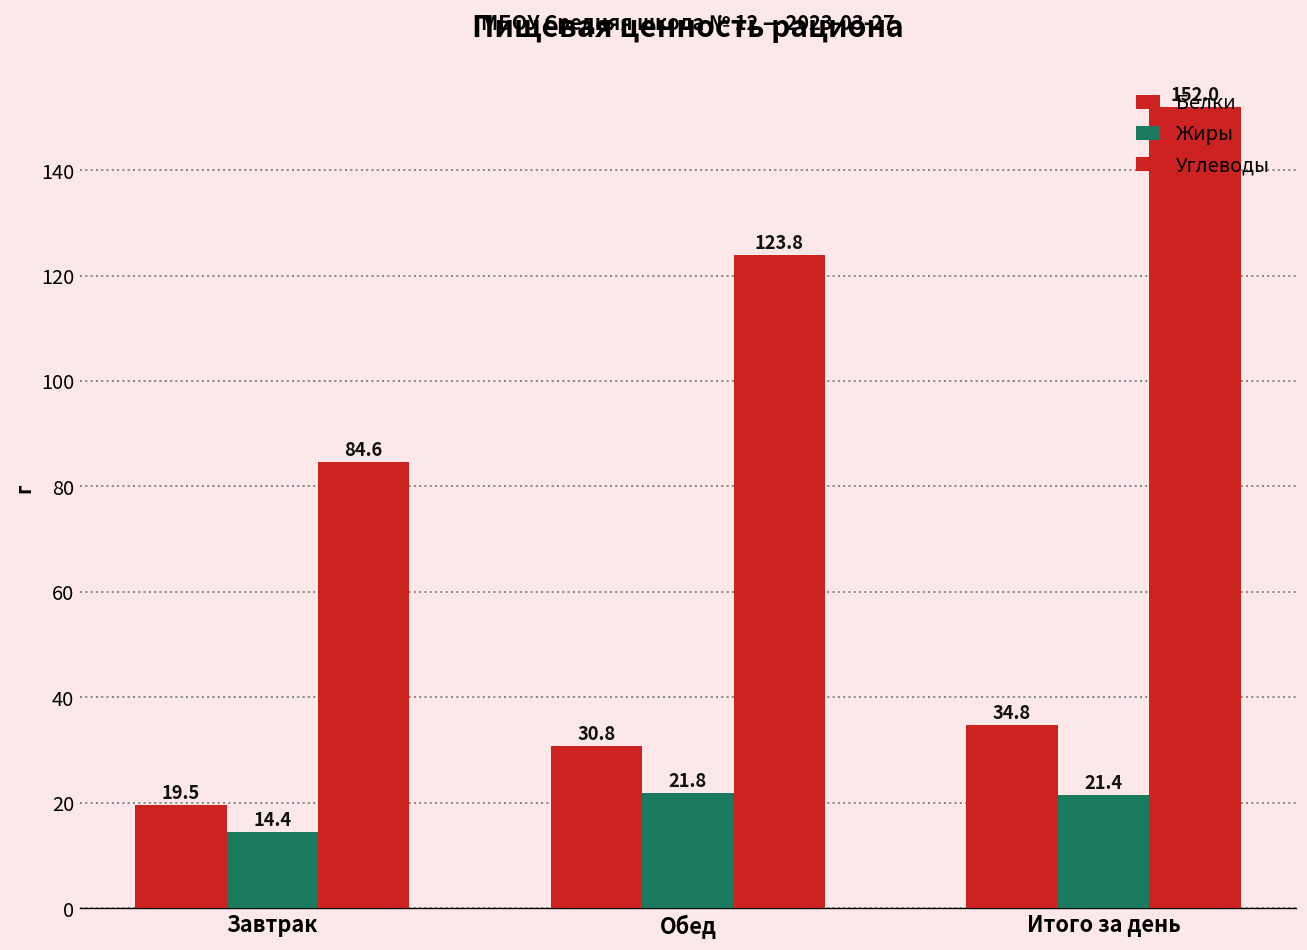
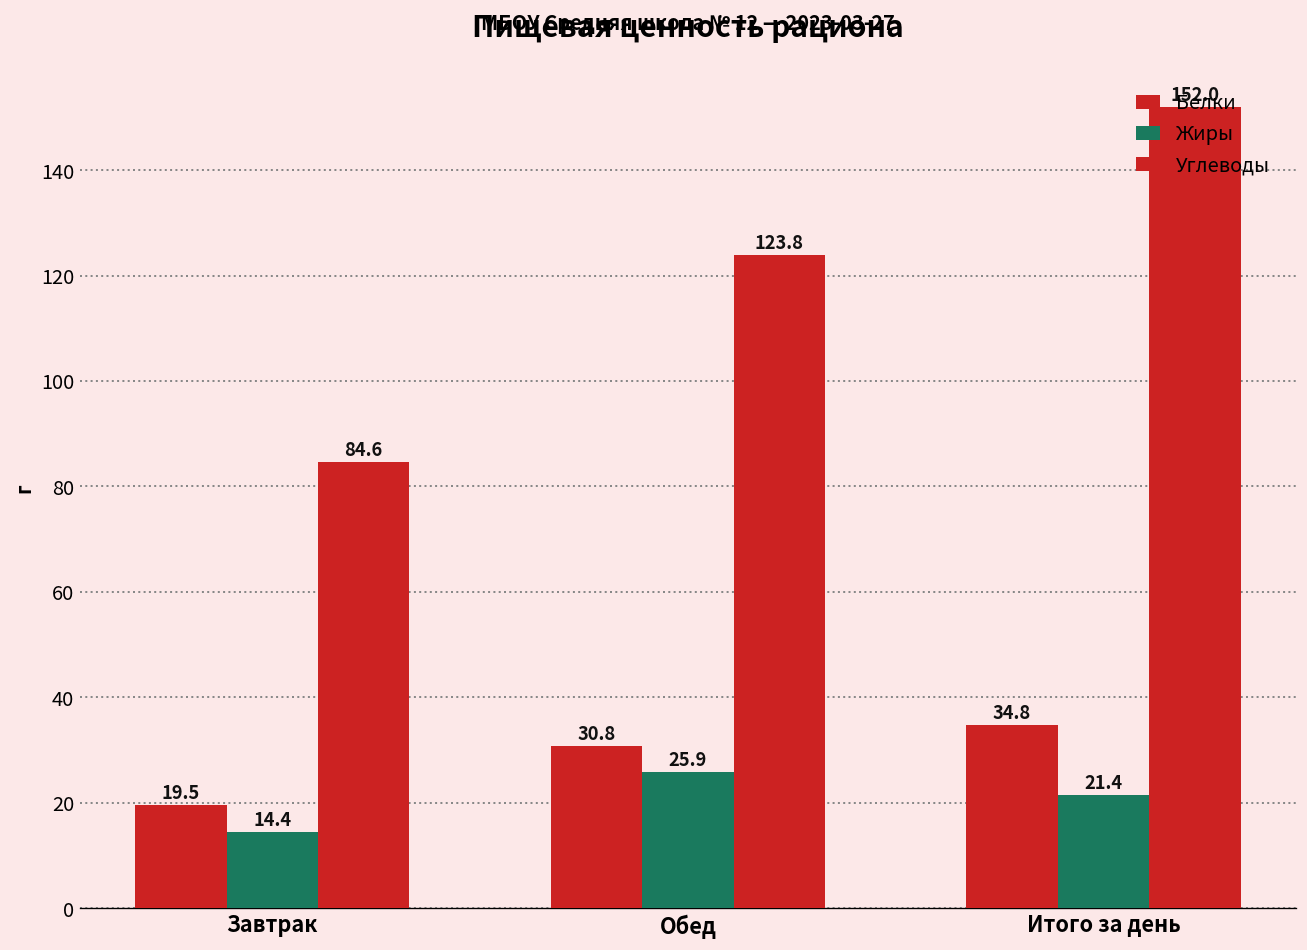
Жиры, Обед: 21.8 -> 25.9
